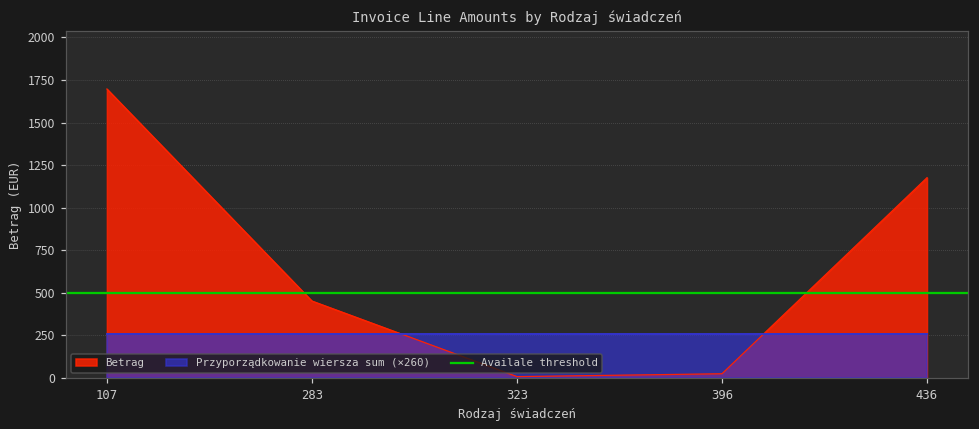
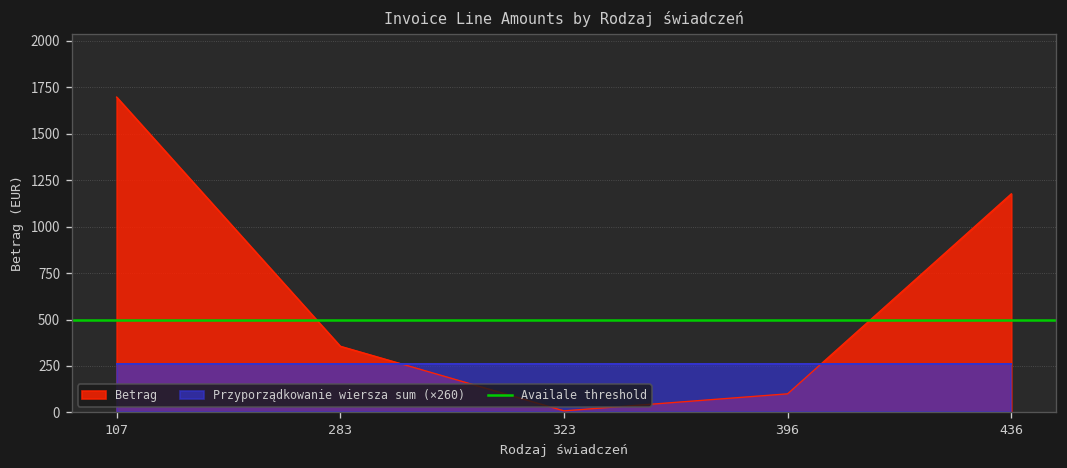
Betrag, 283: 450 -> 360
Betrag, 396: 30 -> 100
